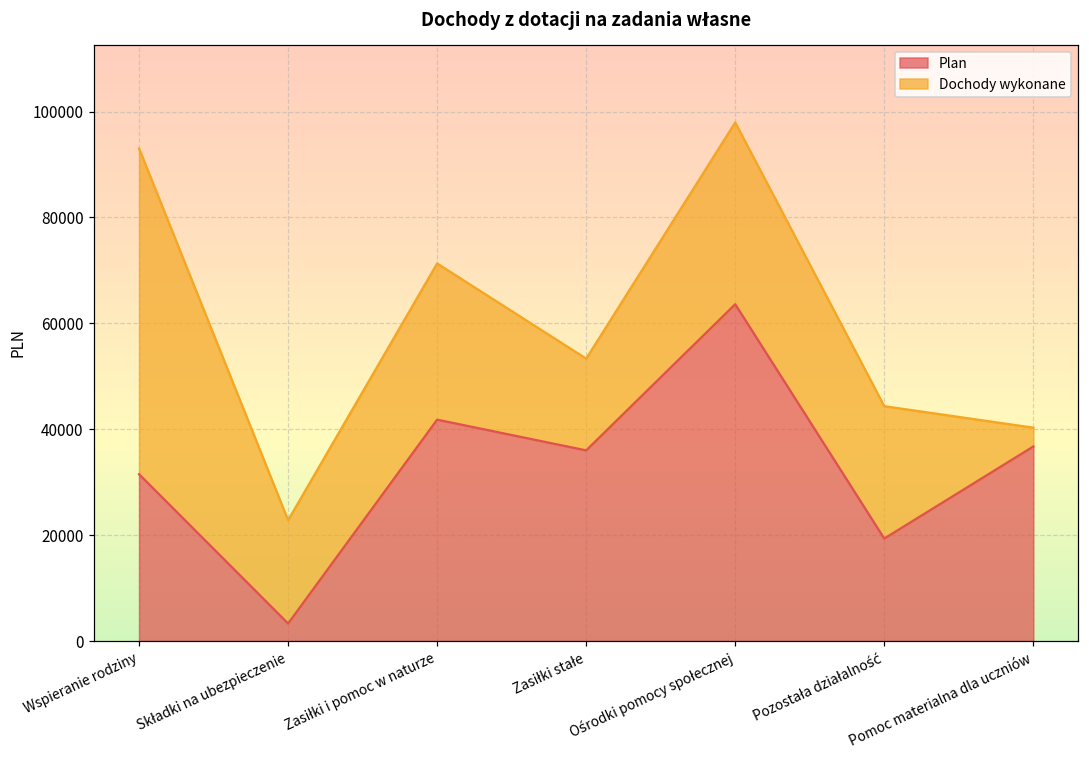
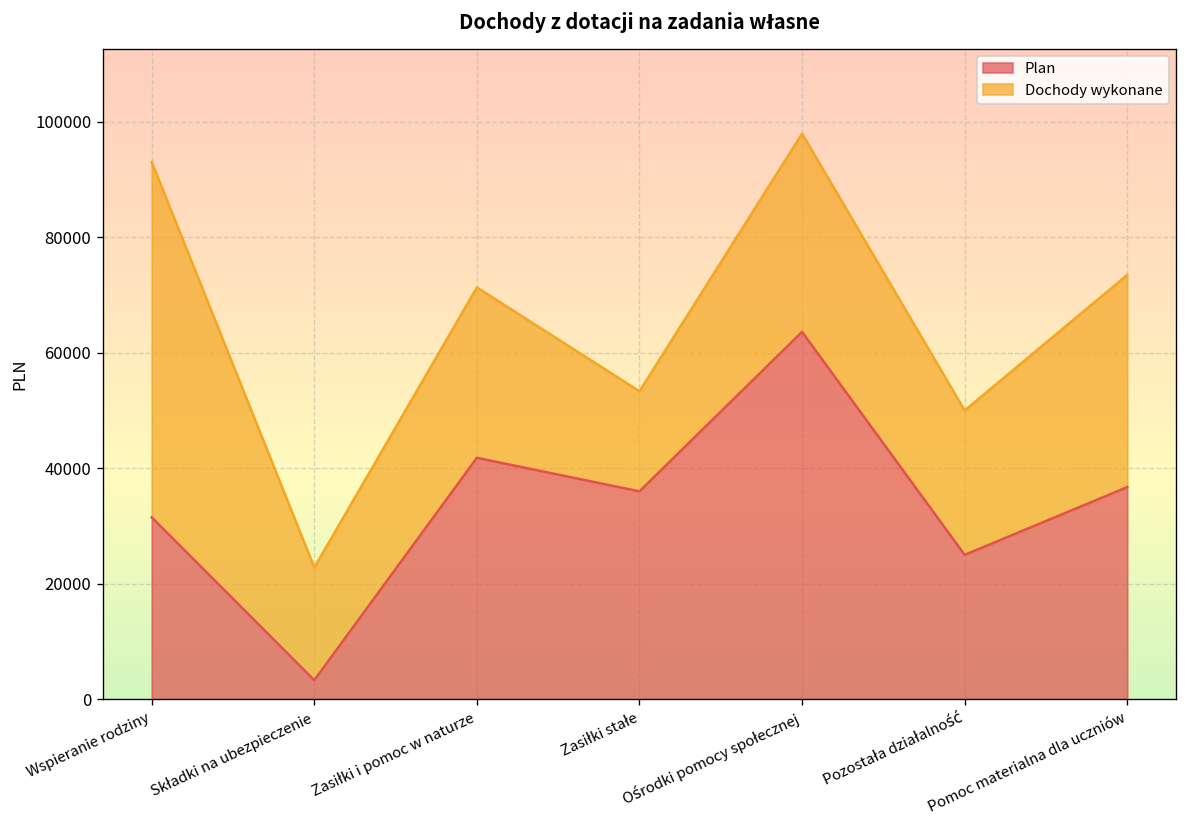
Plan, Pozostała działalność: 19000 -> 25000
Dochody wykonane, Pomoc materialna dla uczniów: 4000 -> 37000
